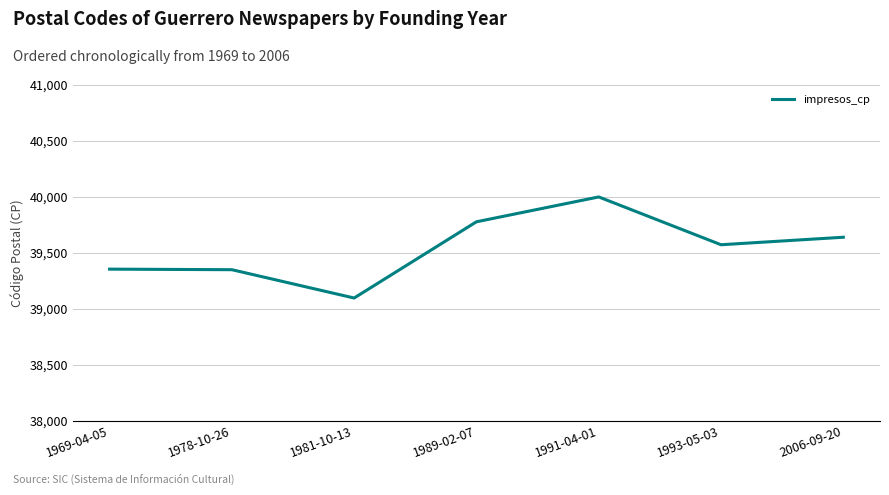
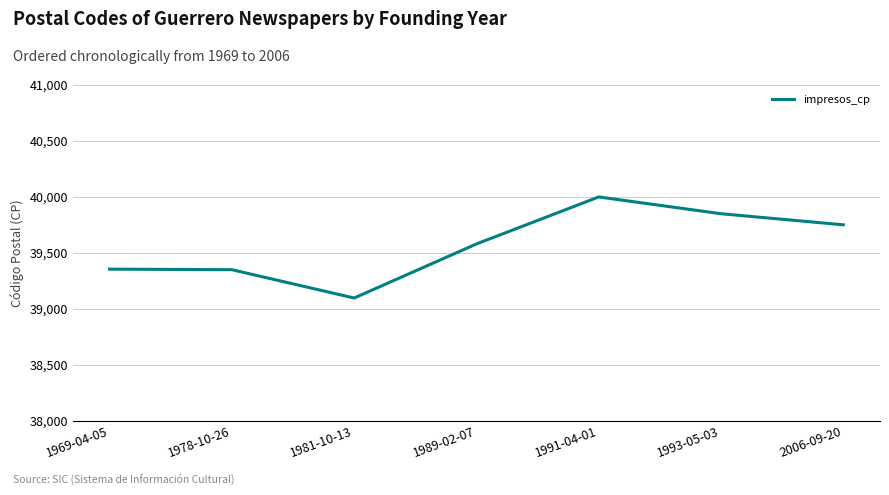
1989-02-07: 39,780 -> 39,580
1993-05-03: 39,570 -> 39,850
2006-09-20: 39,640 -> 39,750
